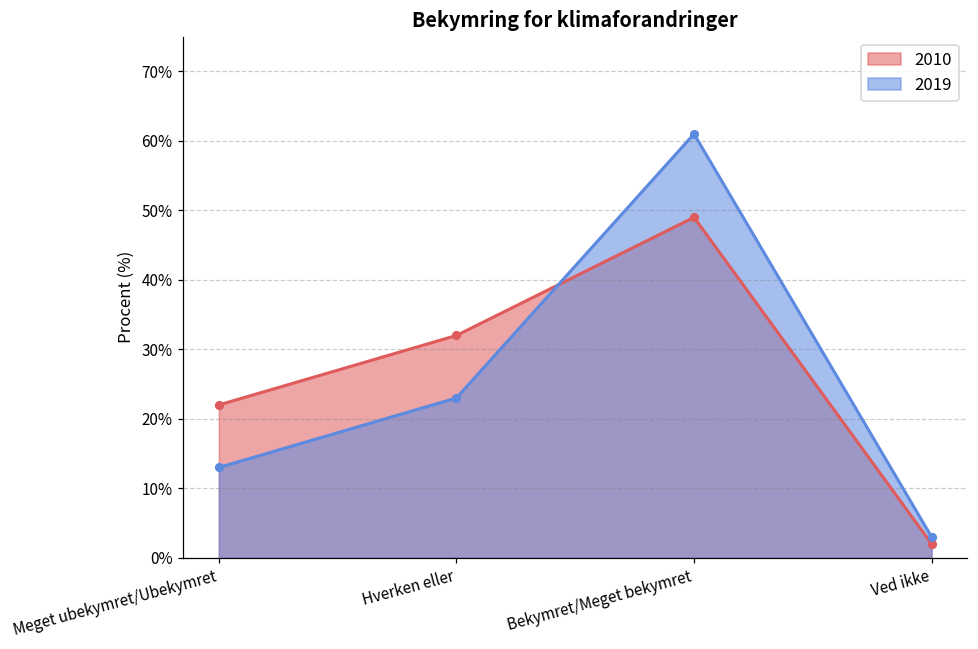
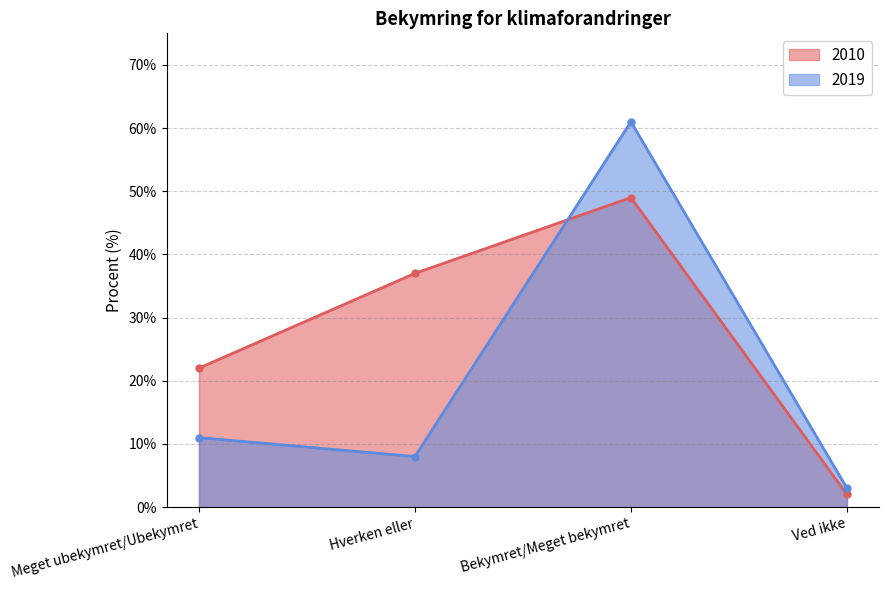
2019, Meget ubekymret/Ubekymret: 13% -> 11%
2010, Hverken eller: 32% -> 37%
2019, Hverken eller: 23% -> 8%
